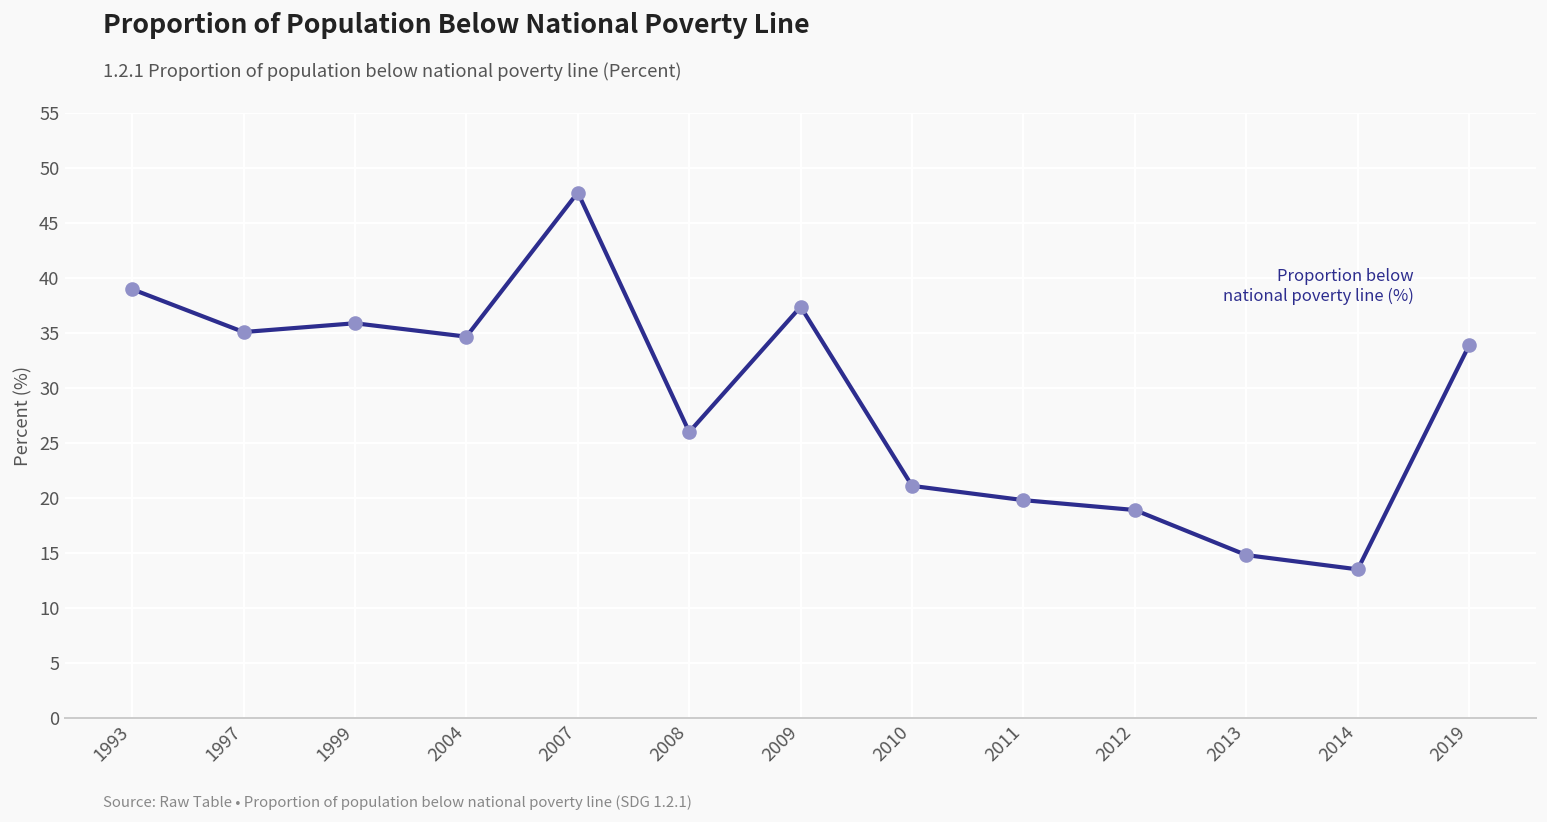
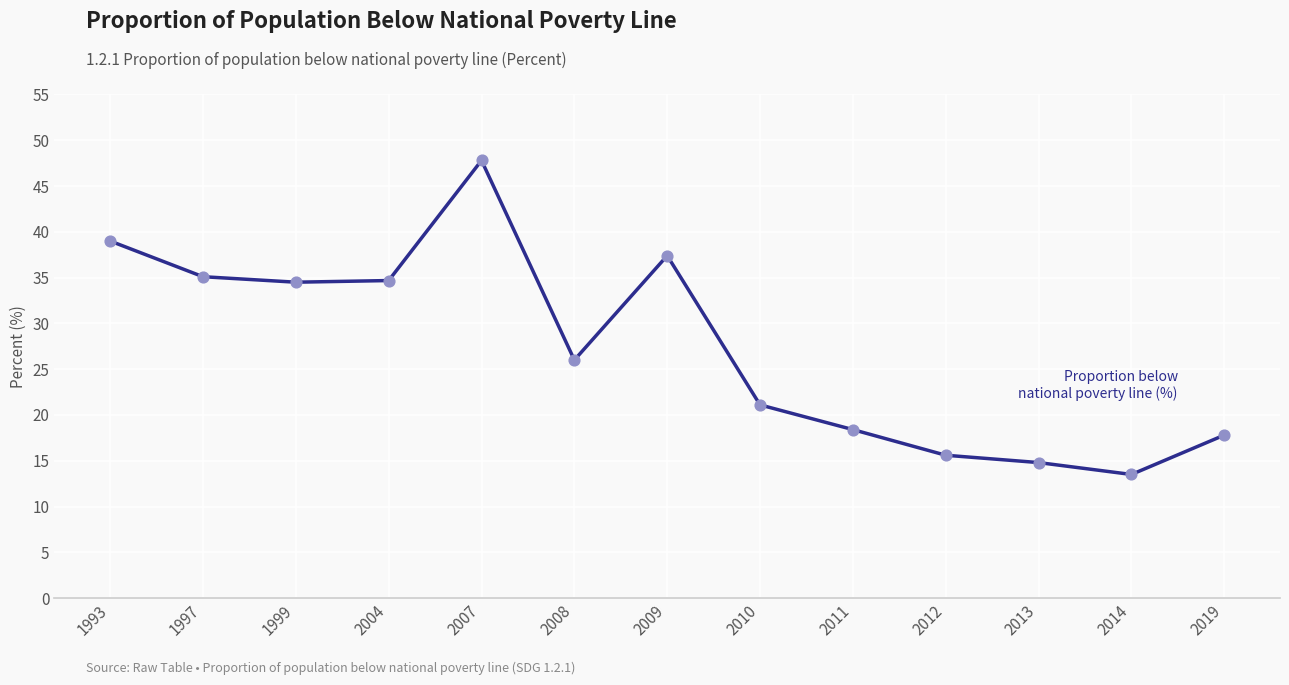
1999: 36 -> 35
2011: 20 -> 18
2012: 19 -> 16
2019: 34 -> 18
